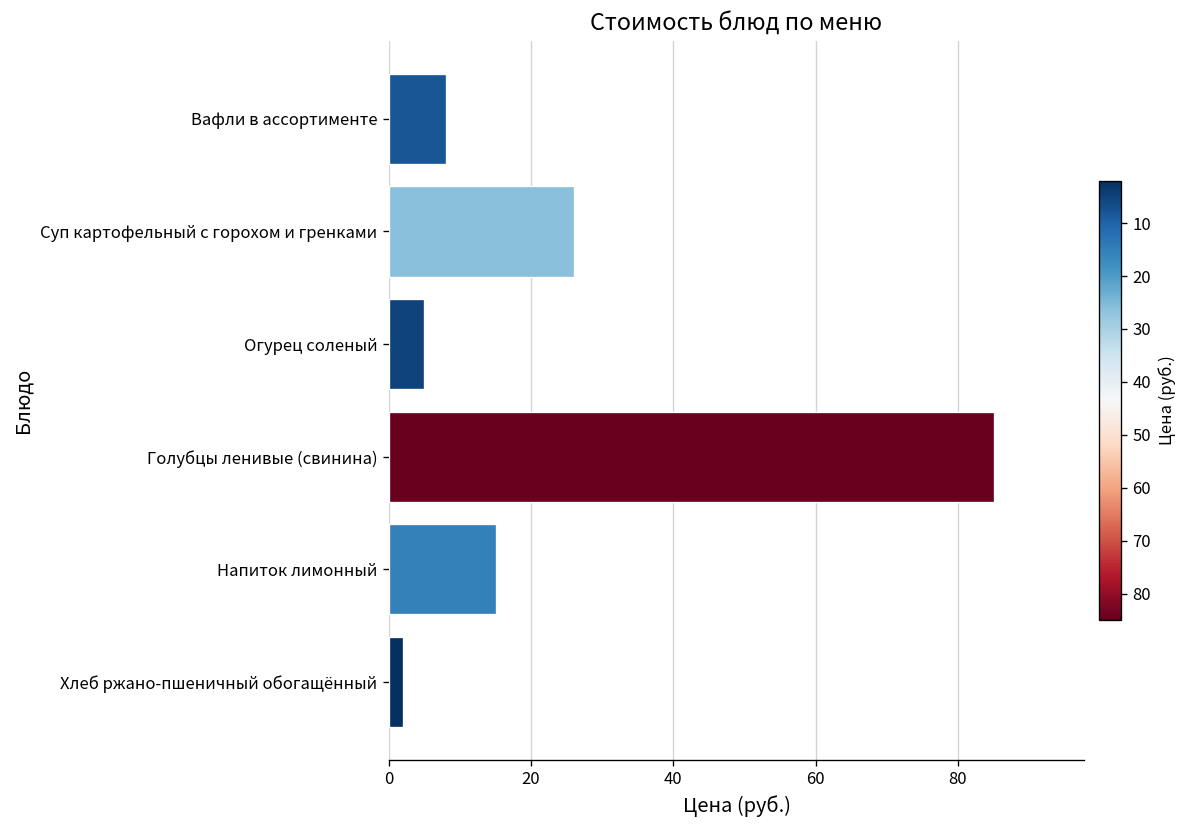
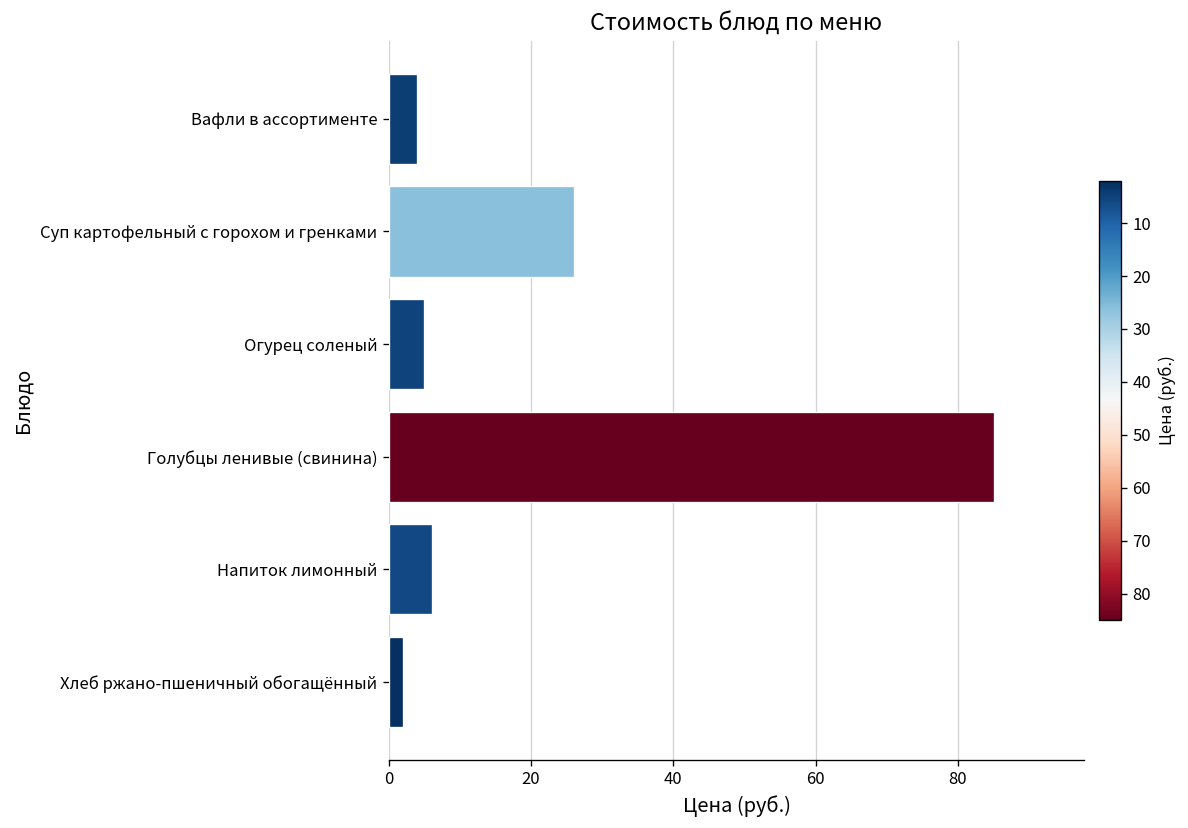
Вафли в ассортименте: 8 -> 4
Напиток лимонный: 15 -> 6
